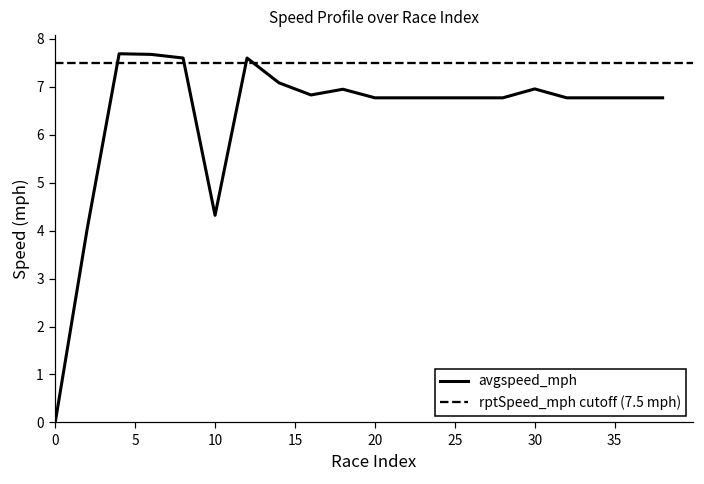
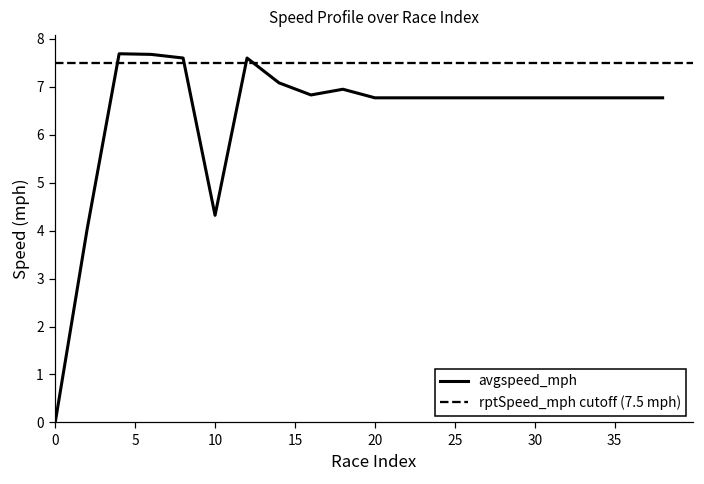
30: 7.0 -> 6.8
